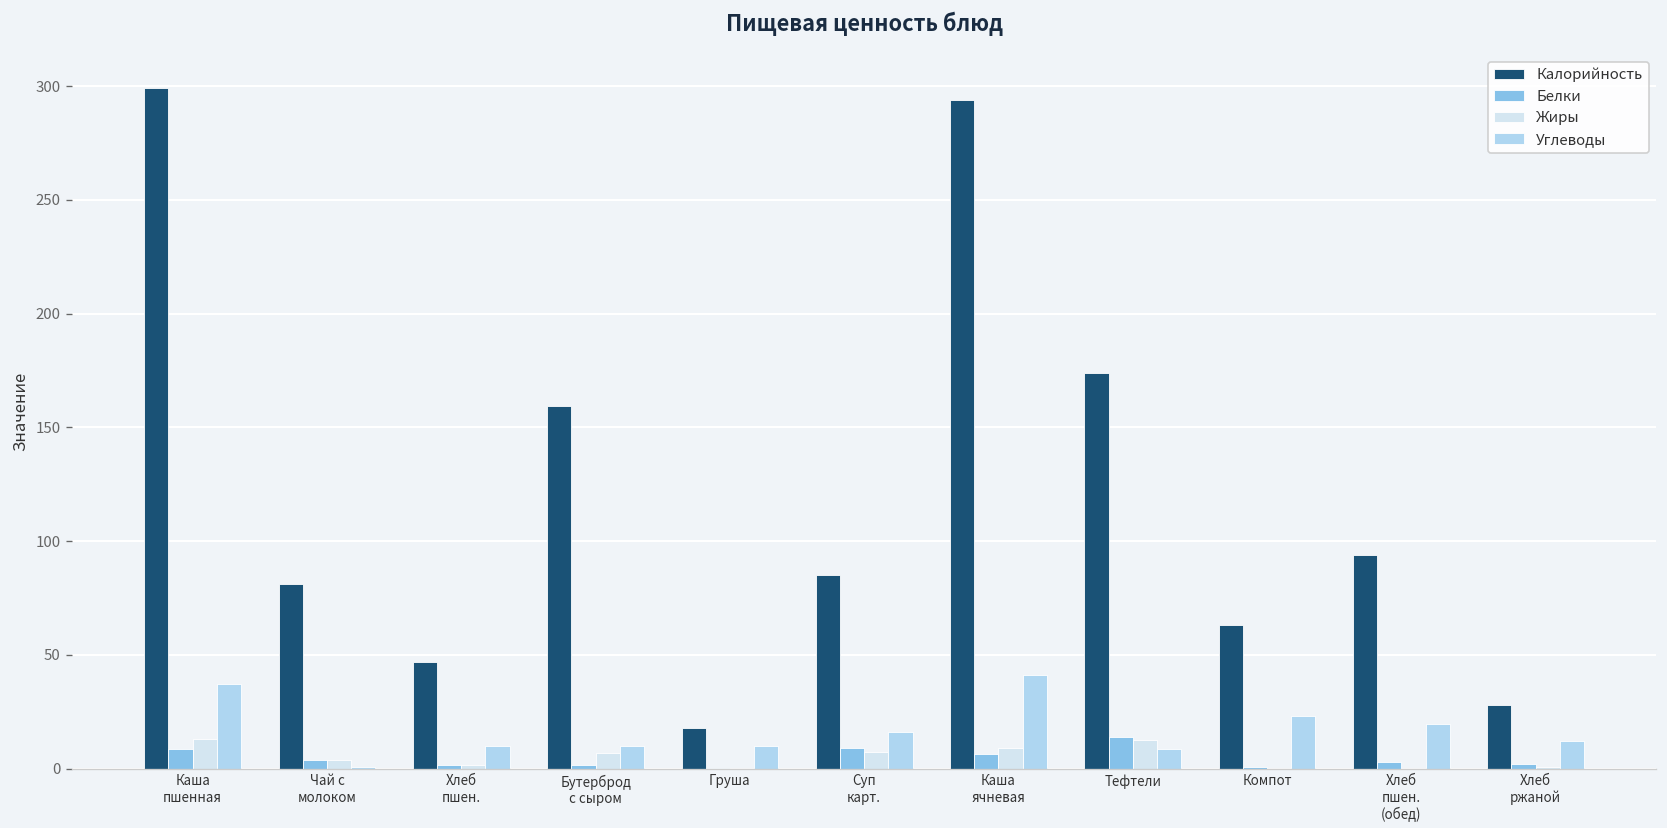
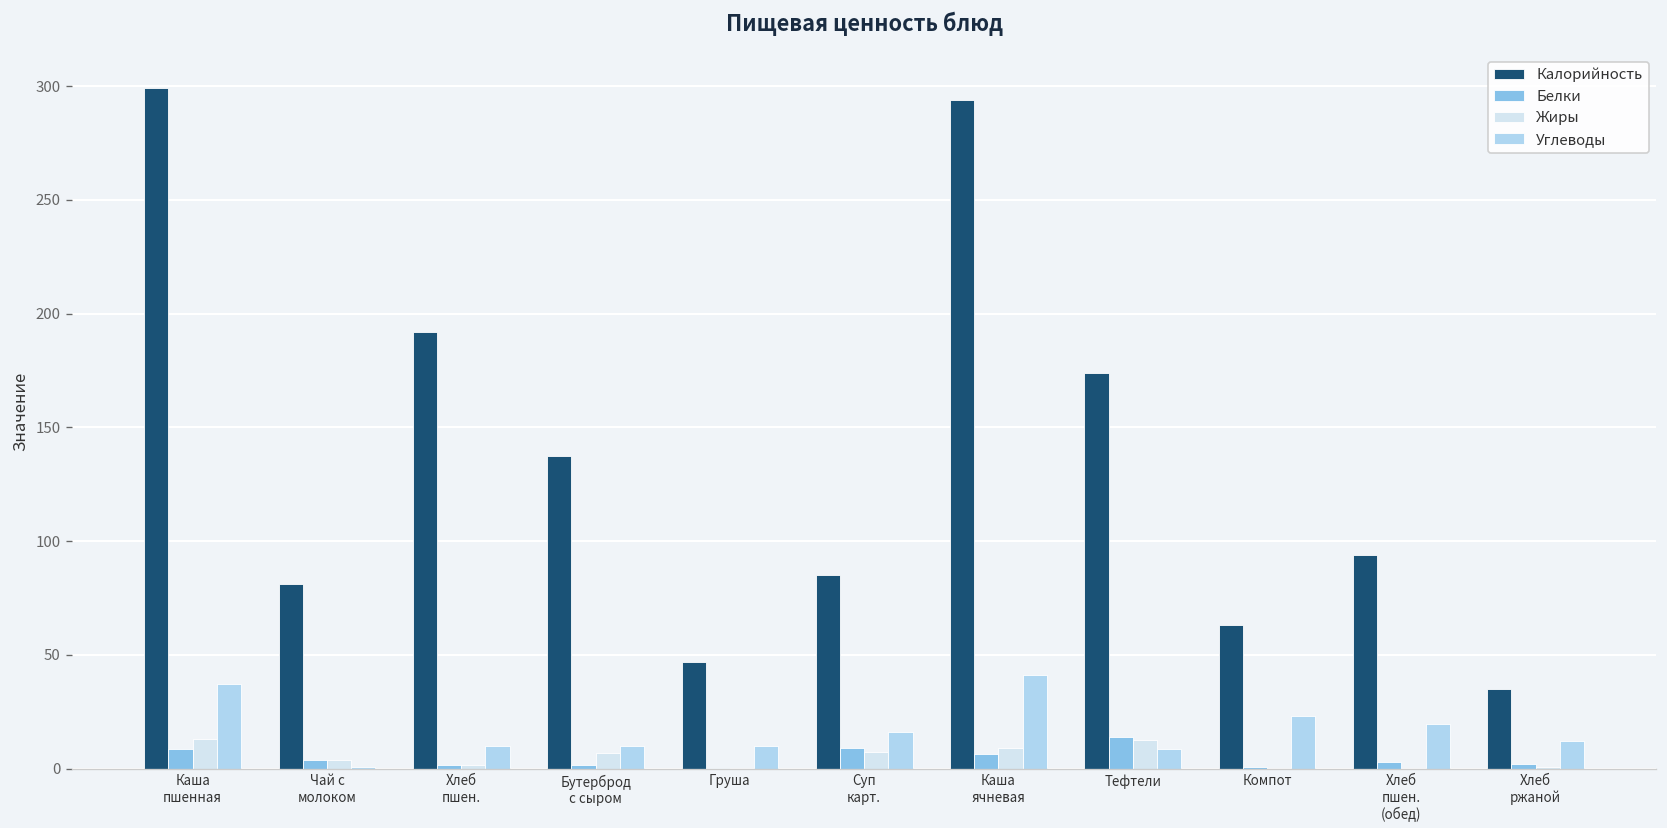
Калорийность, Хлеб пшен.: 47 -> 192
Калорийность, Бутерброд с сыром: 160 -> 137
Калорийность, Груша: 18 -> 47
Калорийность, Хлеб ржаной: 28 -> 35
